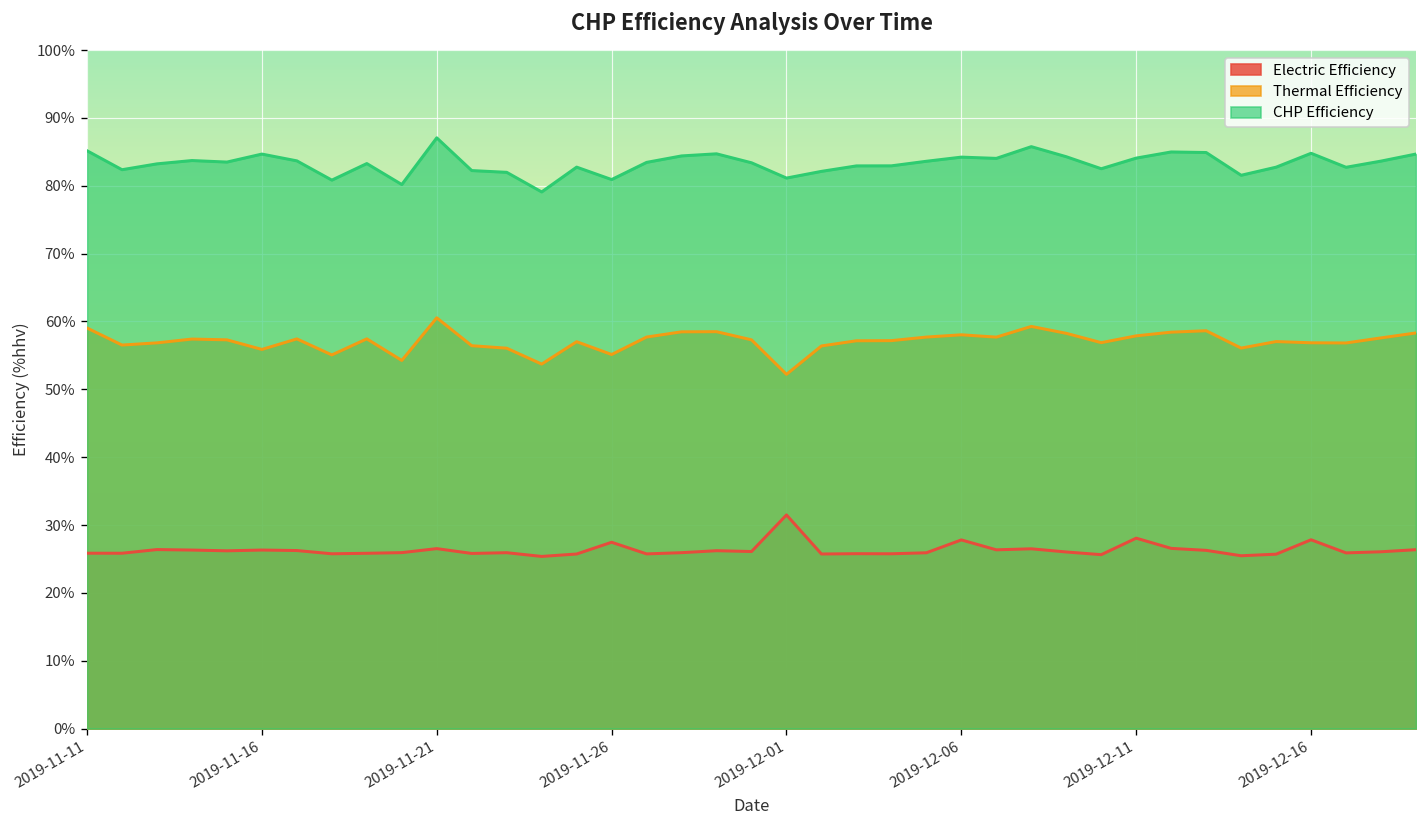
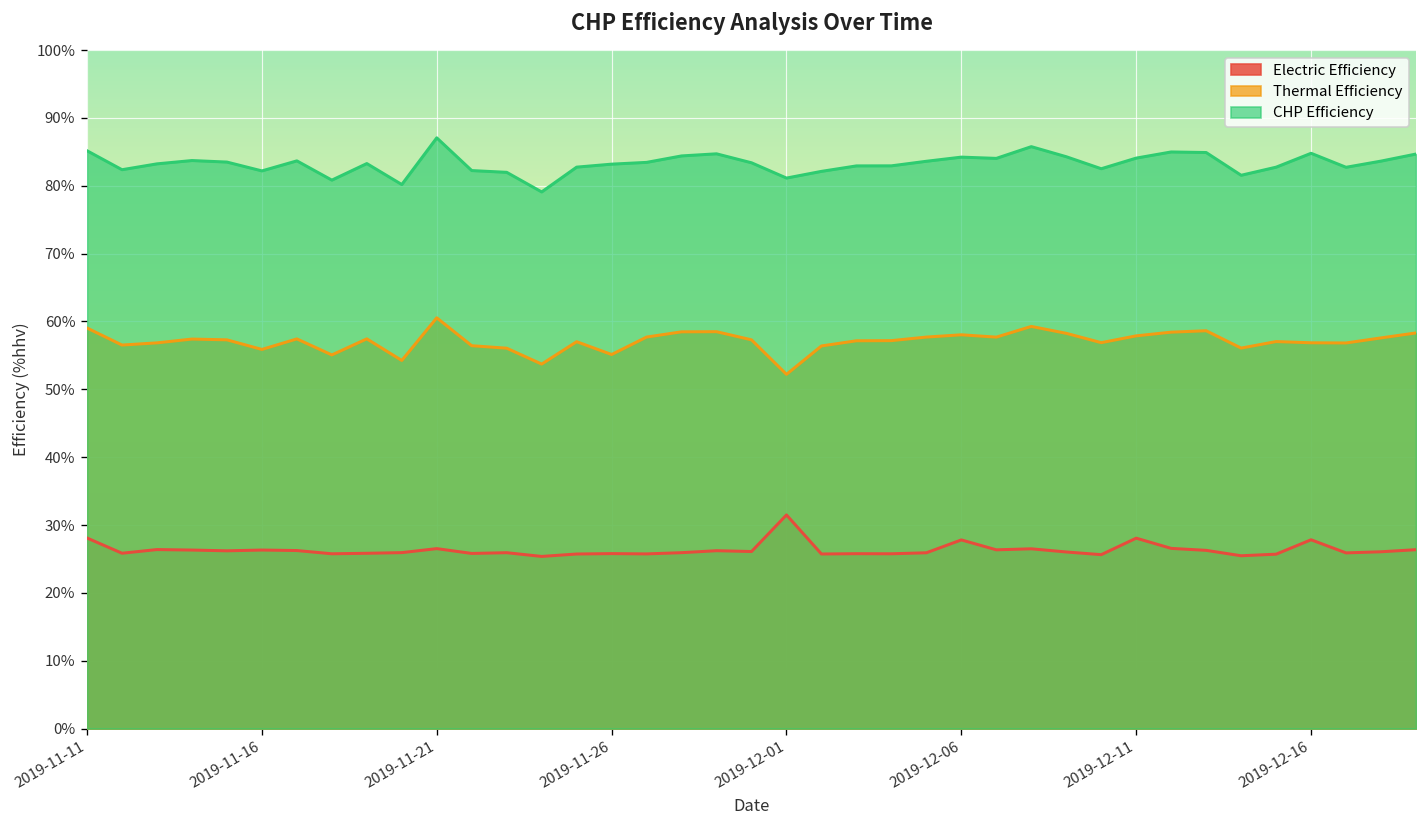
Electric Efficiency, 2019-11-11: 26% -> 28%
CHP Efficiency, 2019-11-16: 85% -> 82%
Electric Efficiency, 2019-11-26: 27% -> 26%
CHP Efficiency, 2019-11-26: 81% -> 83%
